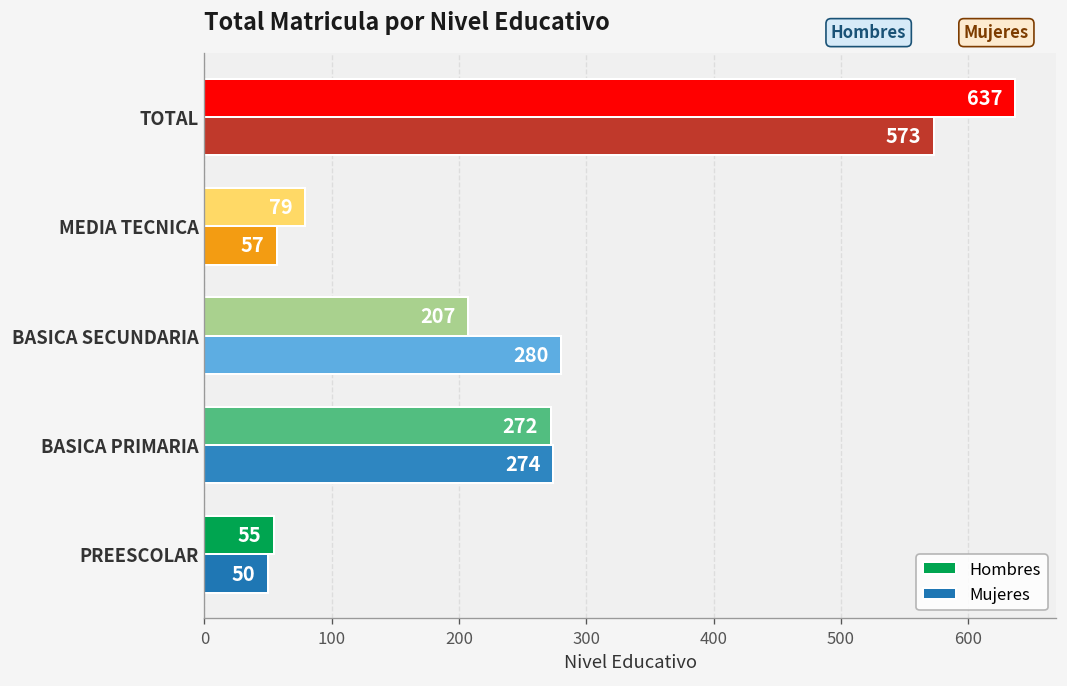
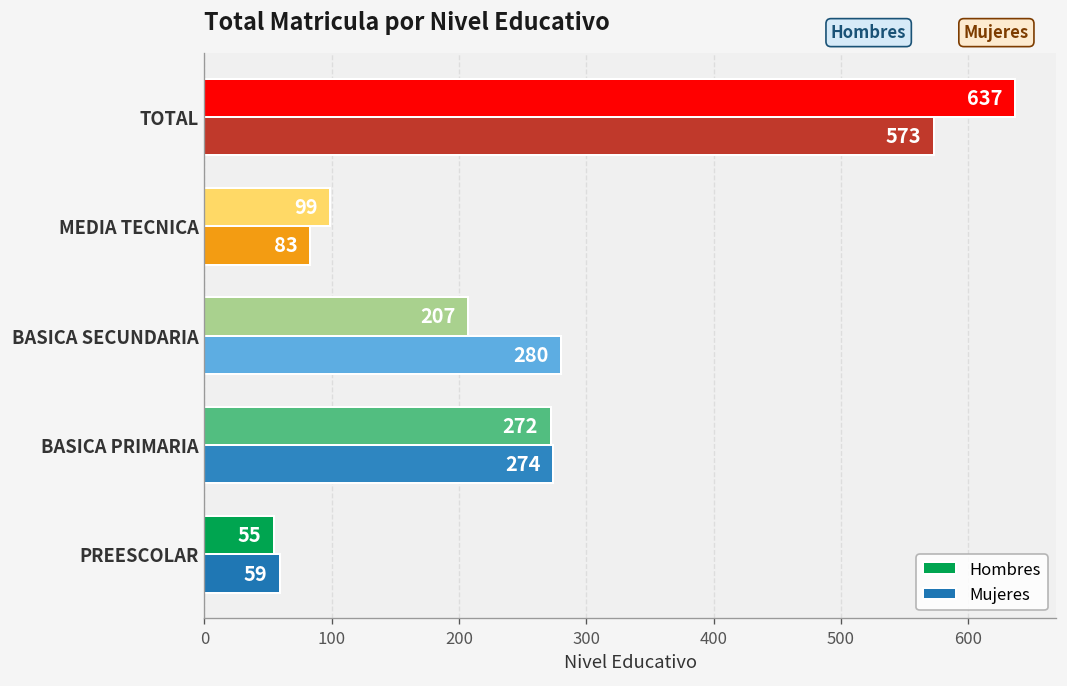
Hombres, MEDIA TECNICA: 79 -> 99
Mujeres, MEDIA TECNICA: 57 -> 83
Mujeres, PREESCOLAR: 50 -> 59
